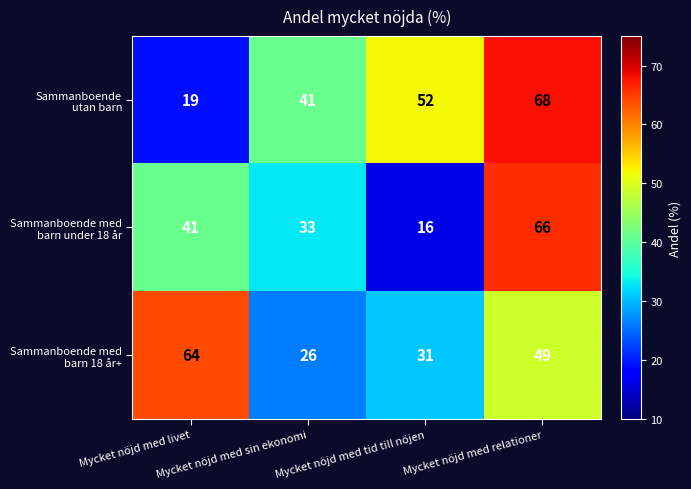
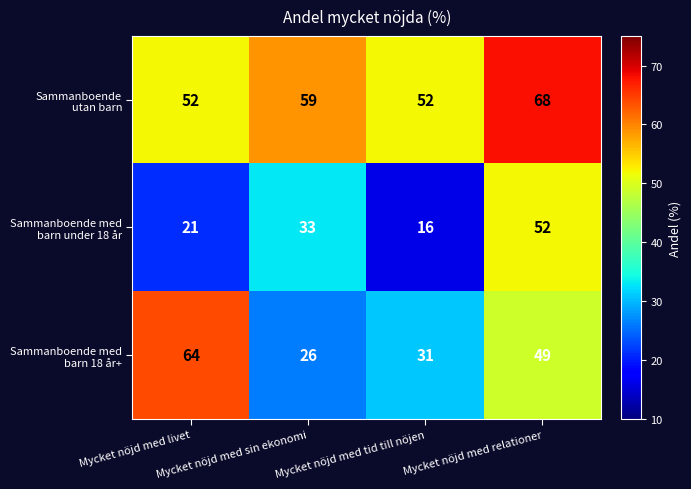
Sammanboende utan barn, Mycket nöjd med livet: 19 -> 52
Sammanboende utan barn, Mycket nöjd med sin ekonomi: 41 -> 59
Sammanboende med barn under 18 år, Mycket nöjd med livet: 41 -> 21
Sammanboende med barn under 18 år, Mycket nöjd med relationer: 66 -> 52
